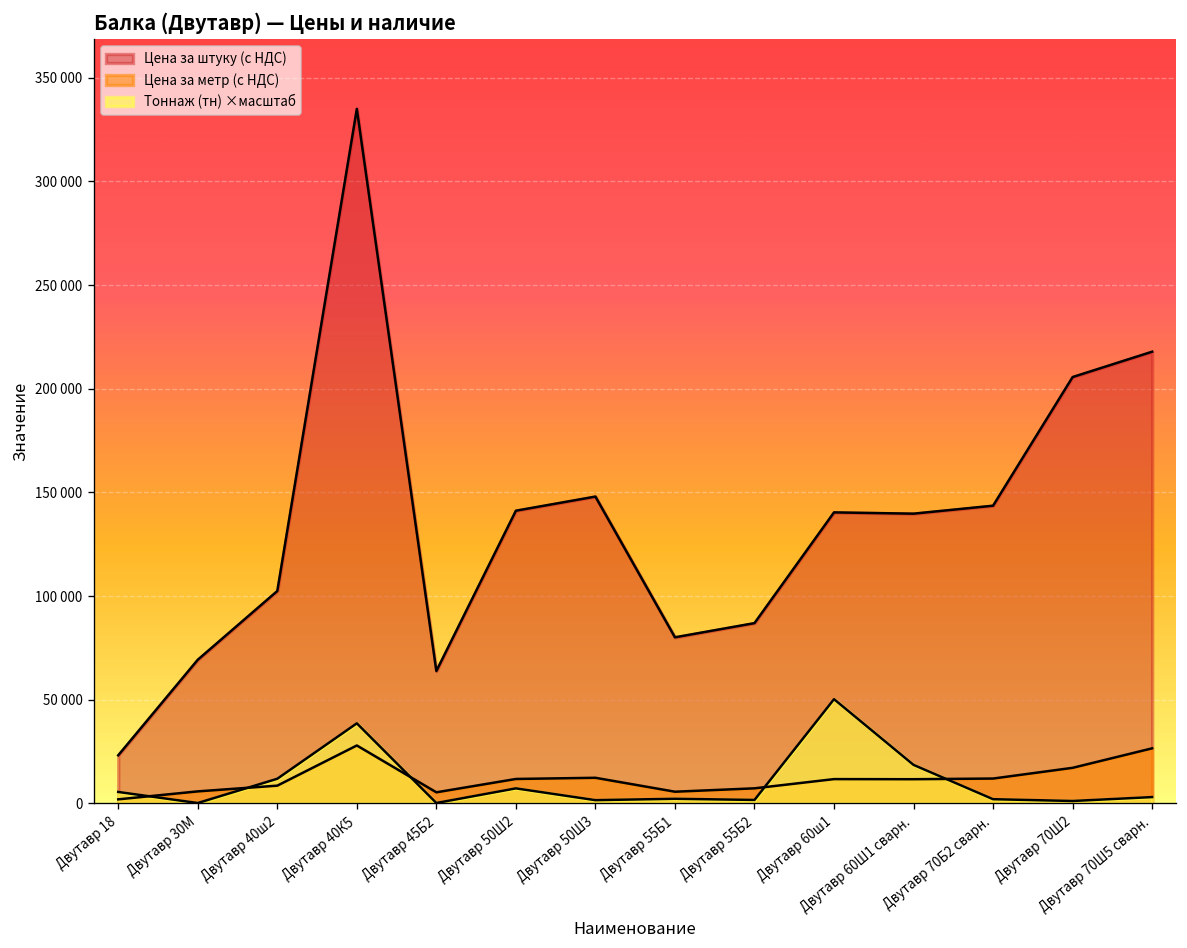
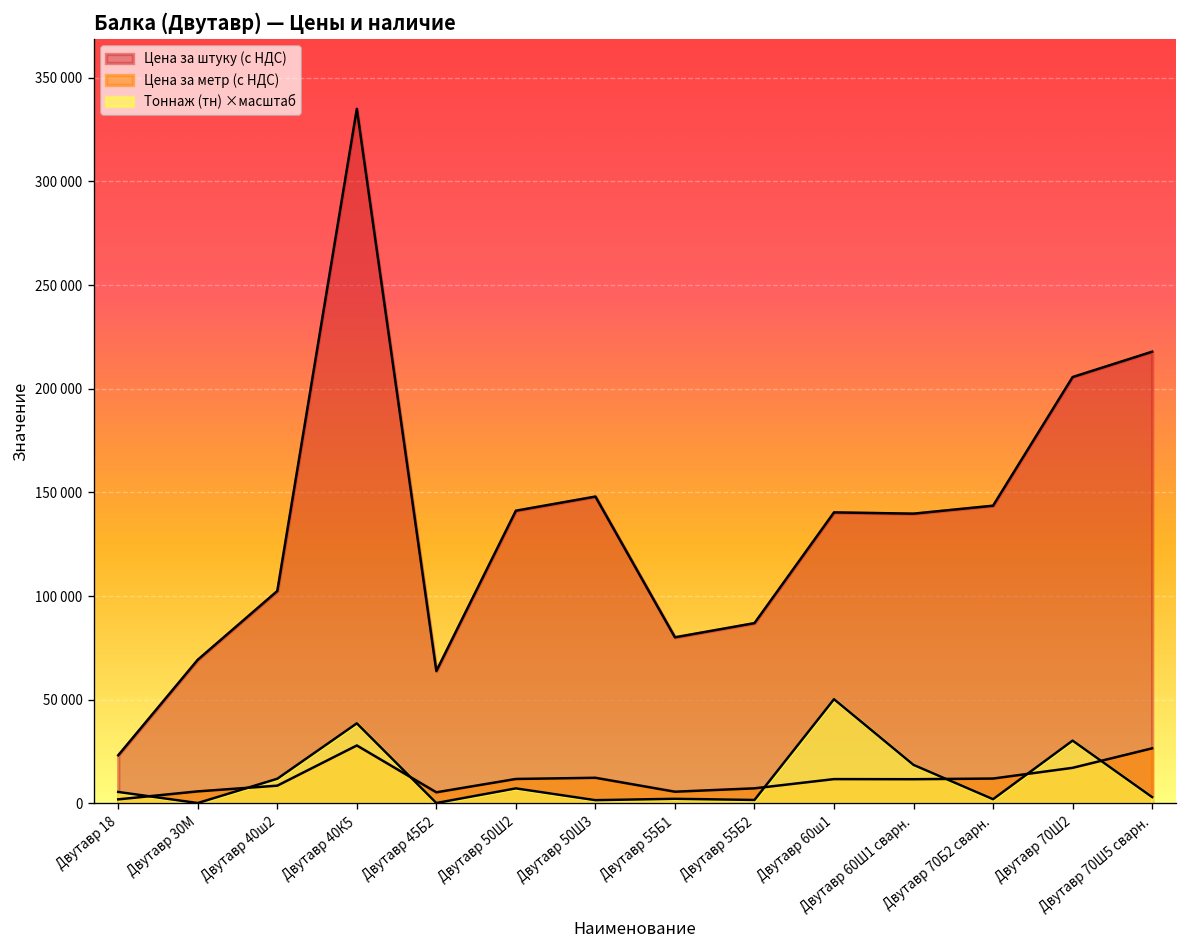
Тоннаж (тн) ×масштаб, Двутавр 70Ш2: 1000 -> 30000
